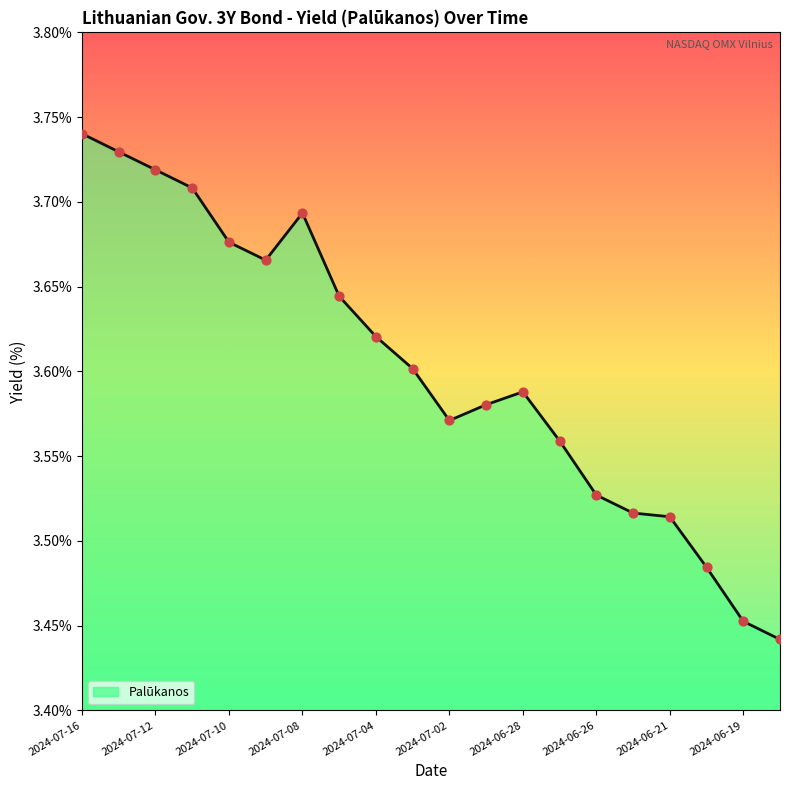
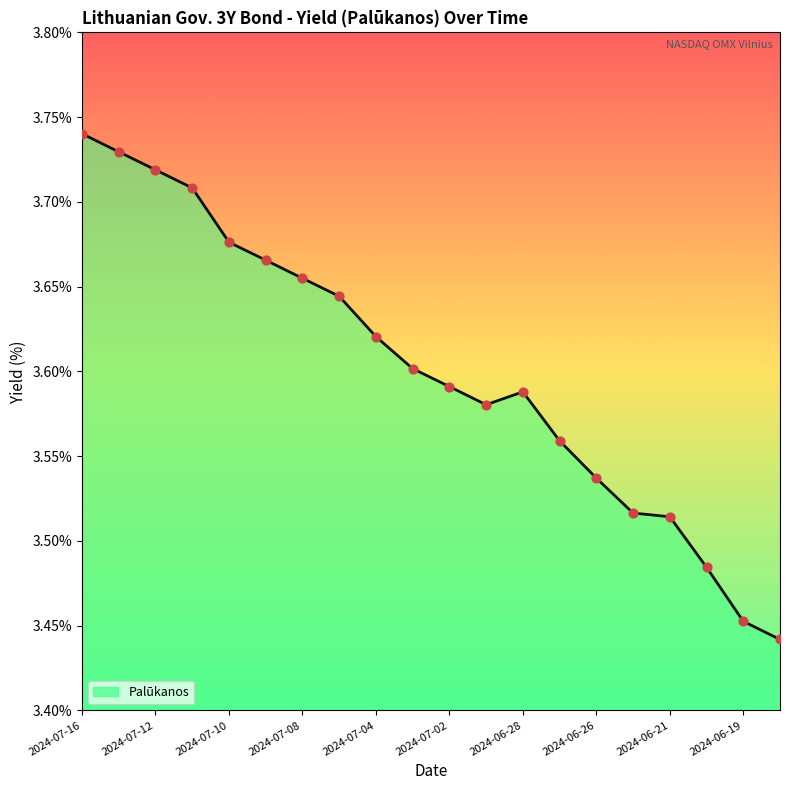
2024-07-08: 3.693% -> 3.655%
2024-07-02: 3.571% -> 3.591%
2024-06-26: 3.527% -> 3.537%
